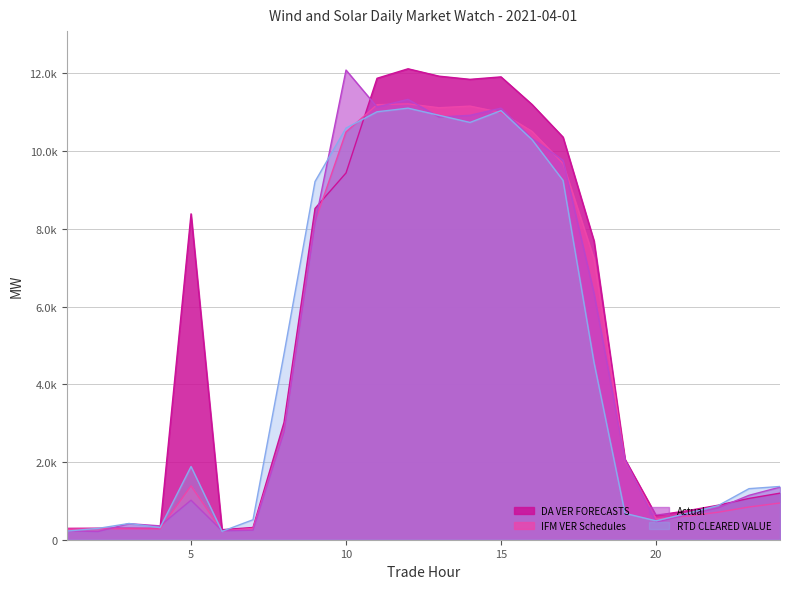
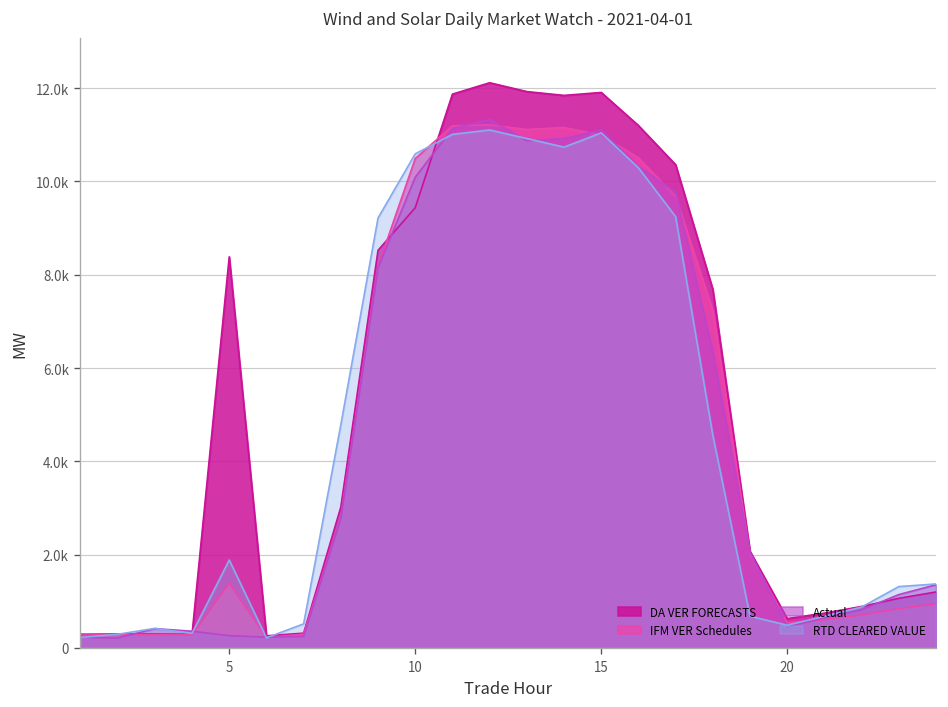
Actual, 5: 1000 -> 300
Actual, 10: 12100 -> 10100
